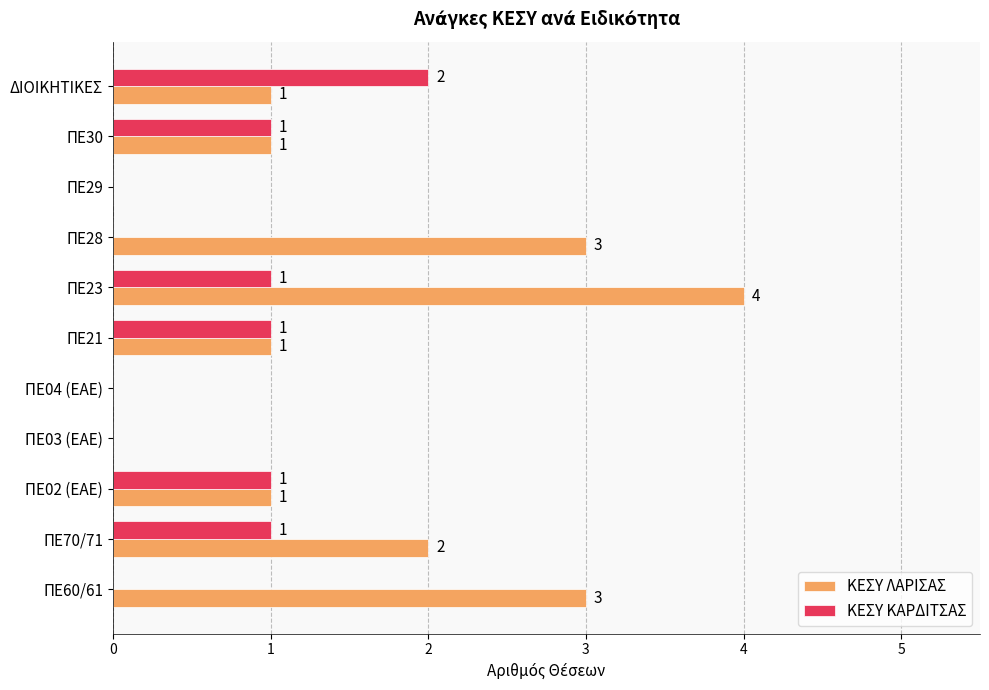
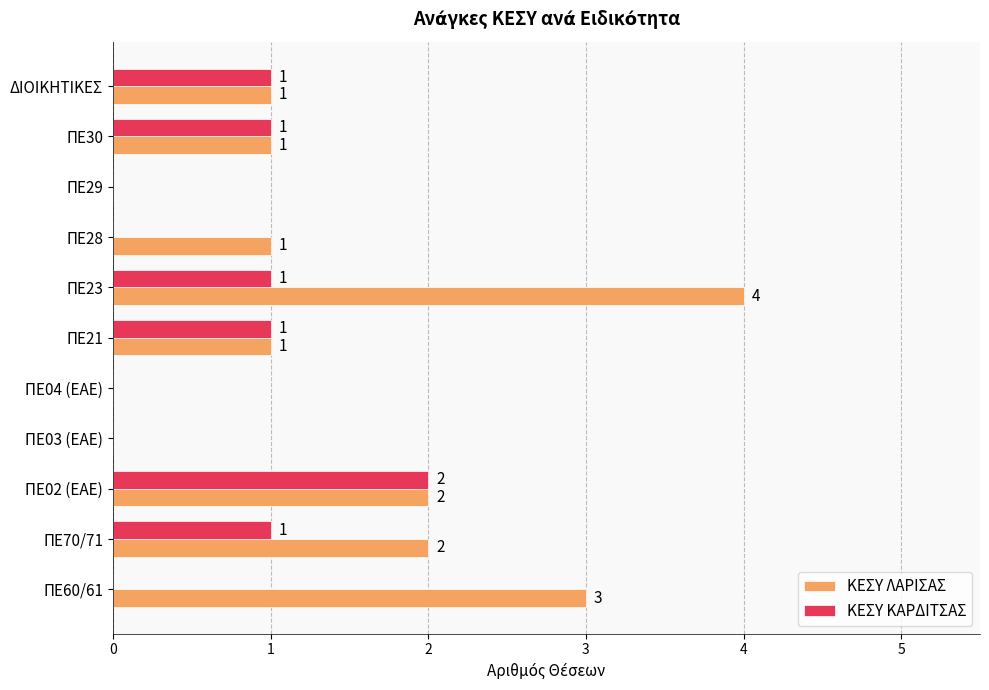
ΚΕΣΥ ΚΑΡΔΙΤΣΑΣ, ΔΙΟΙΚΗΤΙΚΕΣ: 2 -> 1
ΚΕΣΥ ΛΑΡΙΣΑΣ, ΠΕ28: 3 -> 1
ΚΕΣΥ ΚΑΡΔΙΤΣΑΣ, ΠΕ02 (ΕΑΕ): 1 -> 2
ΚΕΣΥ ΛΑΡΙΣΑΣ, ΠΕ02 (ΕΑΕ): 1 -> 2
